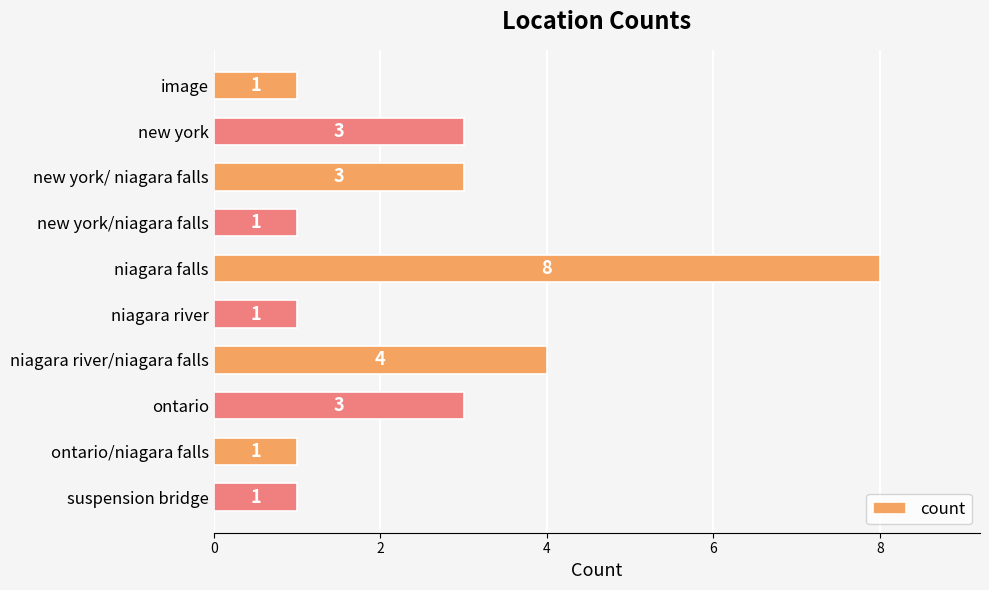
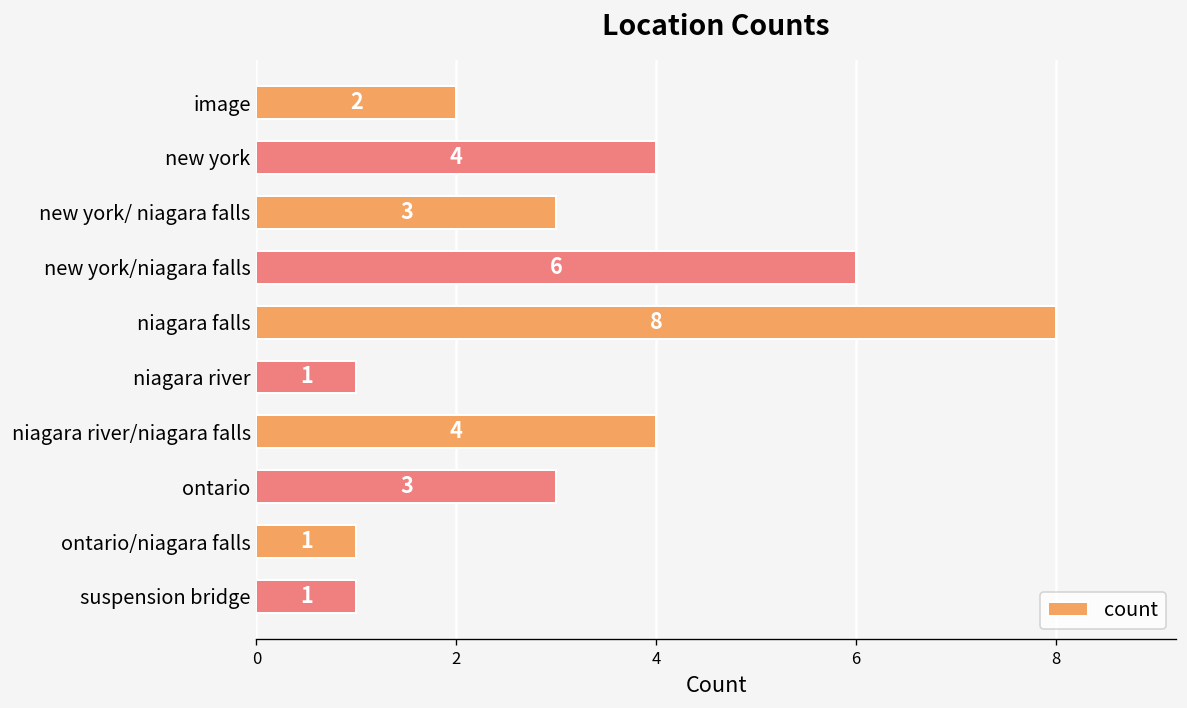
image: 1 -> 2
new york: 3 -> 4
new york/niagara falls: 1 -> 6
